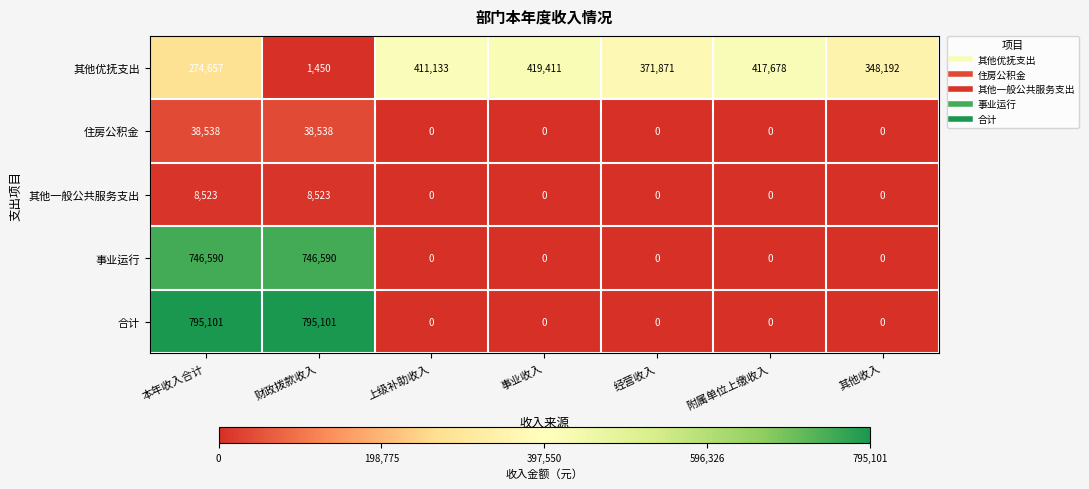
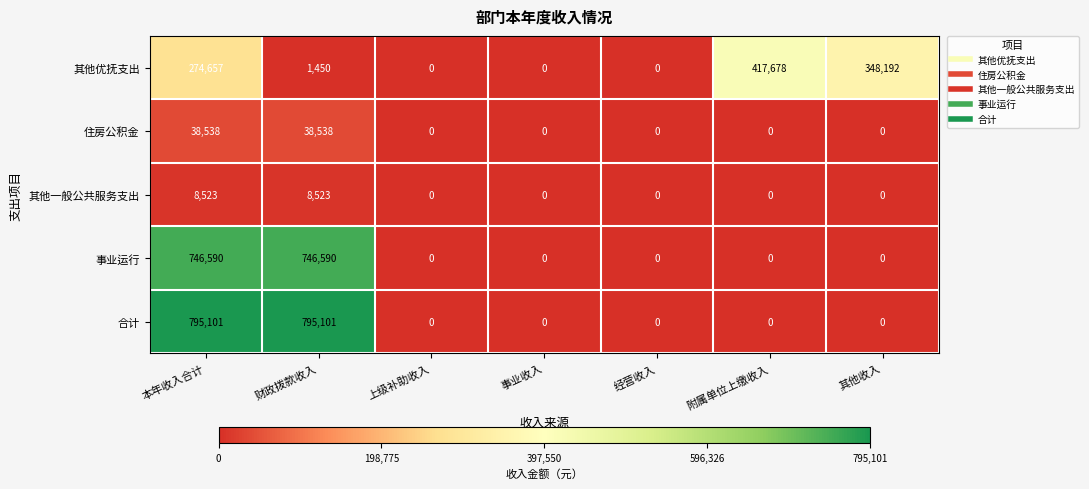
其他优抚支出, 上级补助收入: 411,133 -> 0
其他优抚支出, 事业收入: 419,411 -> 0
其他优抚支出, 经营收入: 371,871 -> 0
